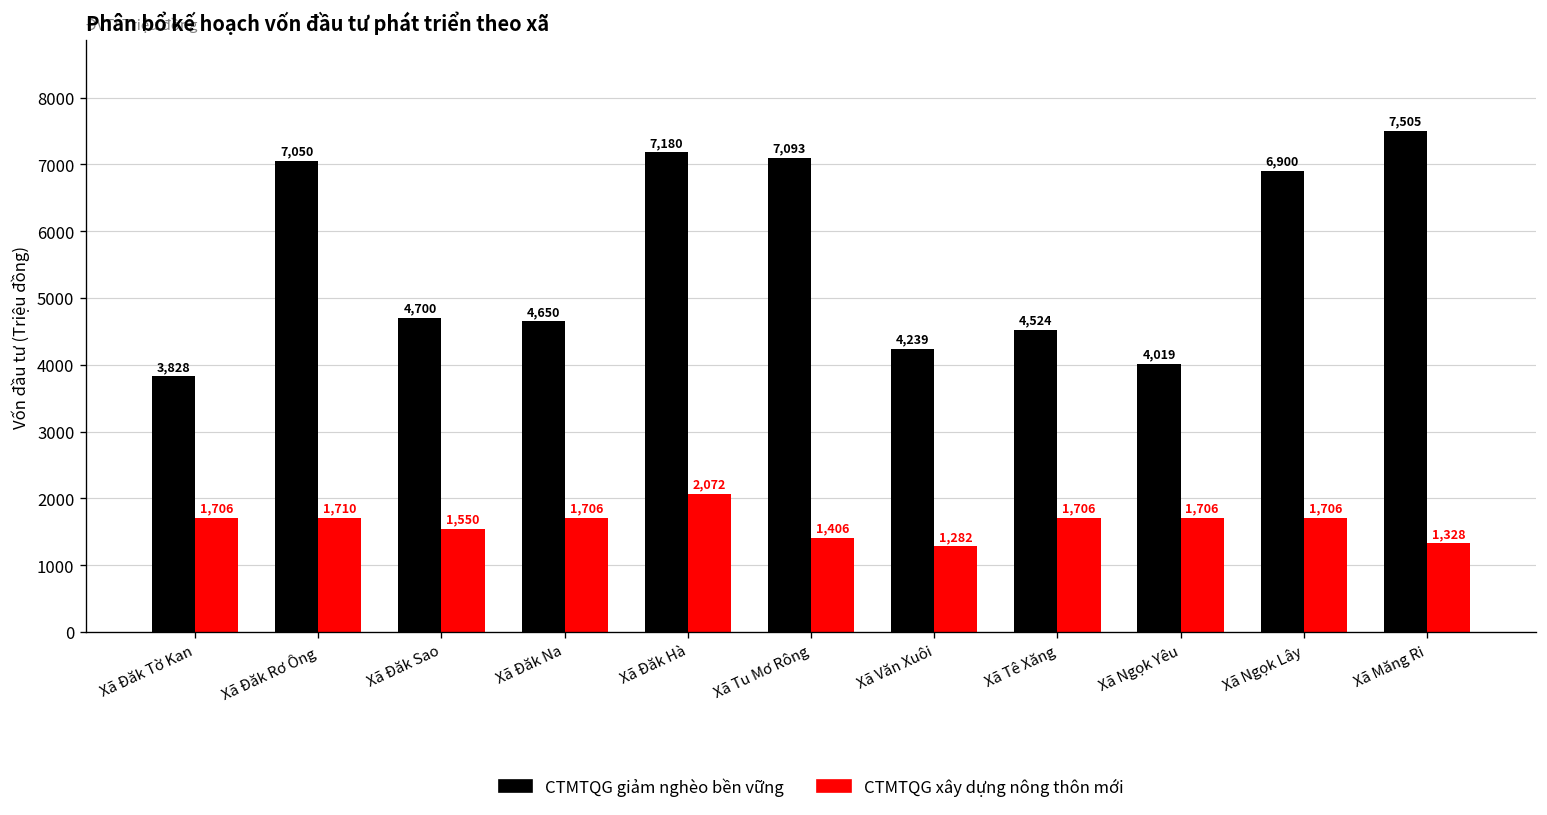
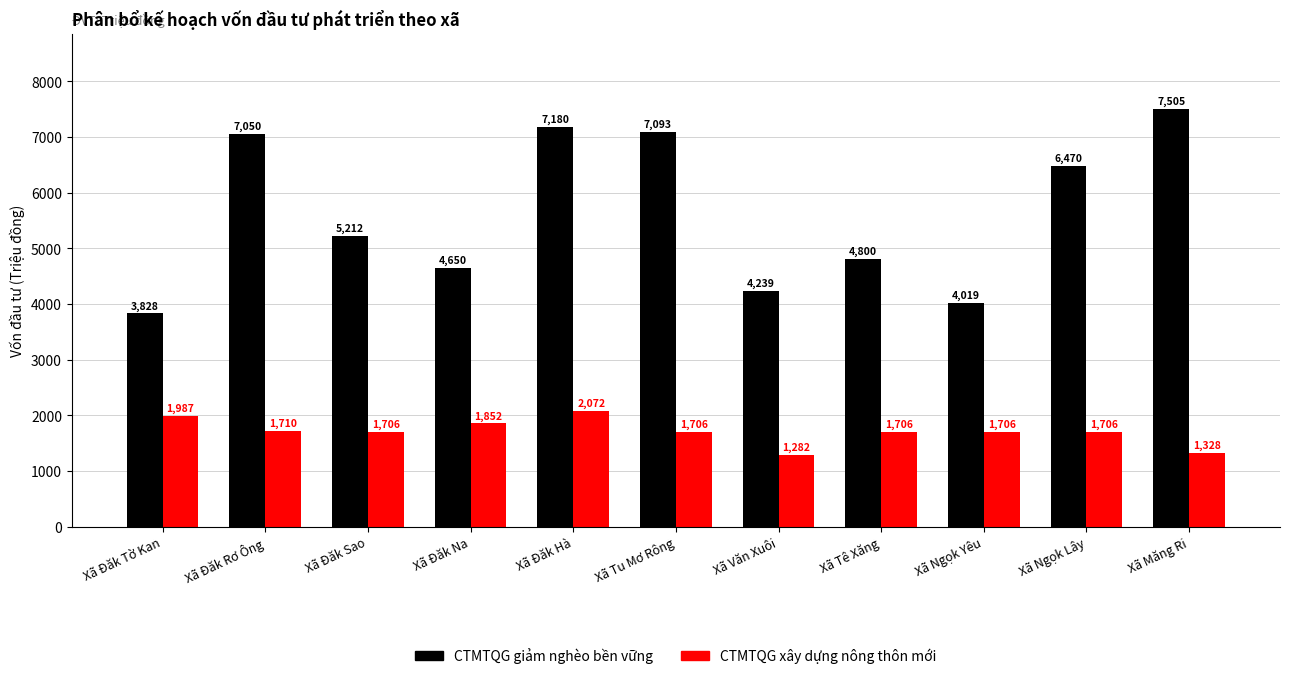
CTMTQG xây dựng nông thôn mới, Xã Đăk Tờ Kan: 1,706 -> 1,987
CTMTQG giảm nghèo bền vững, Xã Đăk Sao: 4,700 -> 5,212
CTMTQG xây dựng nông thôn mới, Xã Đăk Sao: 1,550 -> 1,706
CTMTQG xây dựng nông thôn mới, Xã Đăk Na: 1,706 -> 1,852
CTMTQG xây dựng nông thôn mới, Xã Tu Mơ Rông: 1,406 -> 1,706
CTMTQG giảm nghèo bền vững, Xã Tê Xăng: 4,524 -> 4,800
CTMTQG giảm nghèo bền vững, Xã Ngọk Lây: 6,900 -> 6,470
